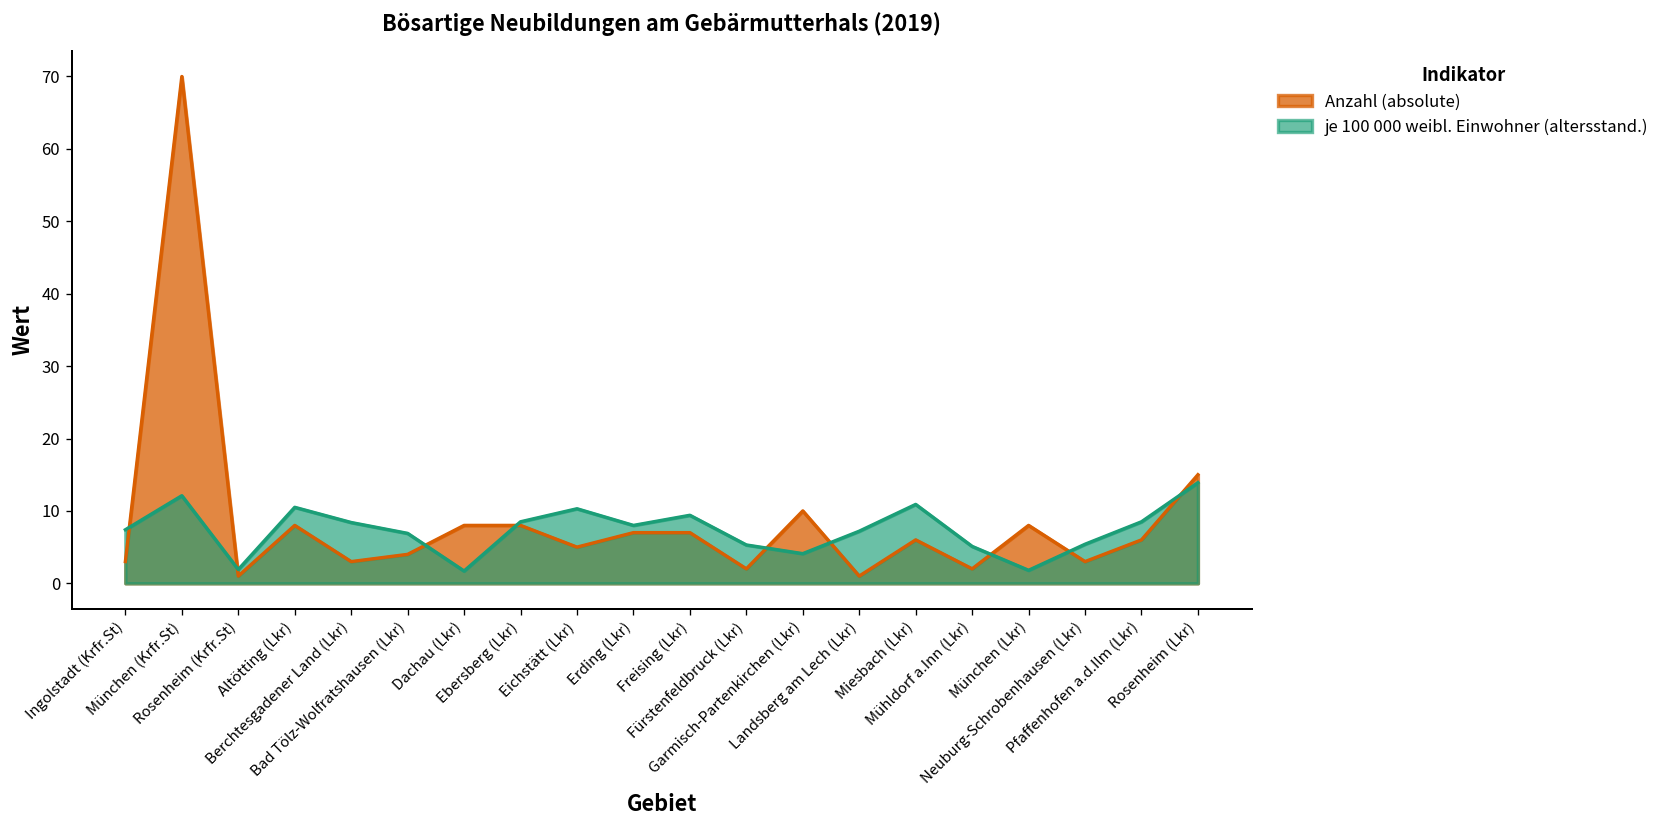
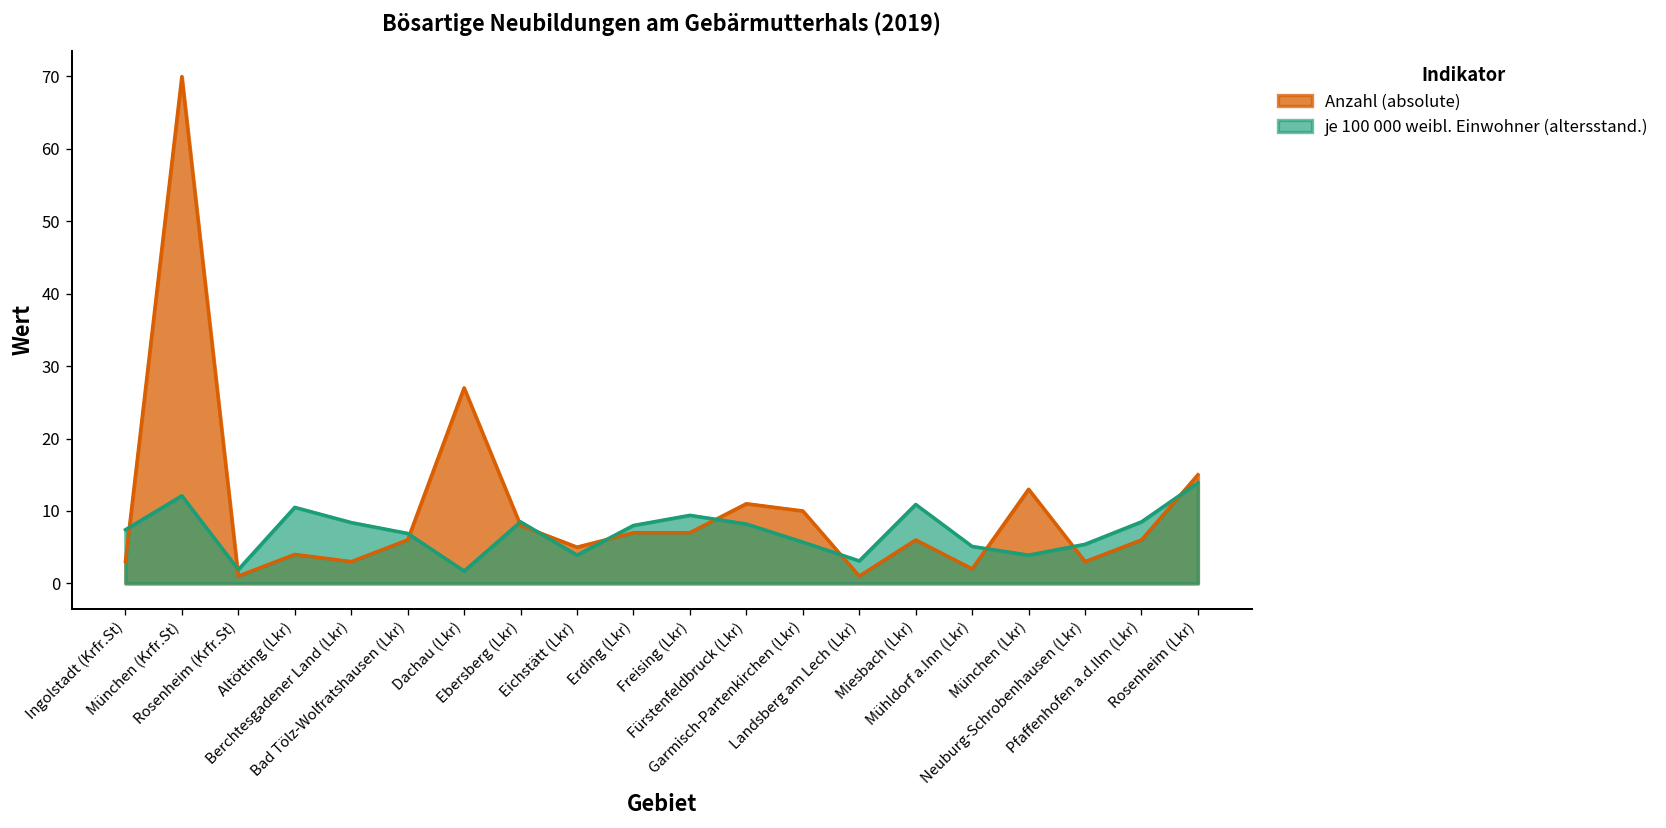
Anzahl (absolute), Altötting (Lkr): 8 -> 4
Anzahl (absolute), Bad Tölz-Wolfratshausen (Lkr): 4 -> 6
Anzahl (absolute), Dachau (Lkr): 8 -> 27
je 100 000 weibl. Einwohner (altersstand.), Eichstätt (Lkr): 10 -> 4
Anzahl (absolute), Fürstenfeldbruck (Lkr): 2 -> 11
je 100 000 weibl. Einwohner (altersstand.), Fürstenfeldbruck (Lkr): 5 -> 8
je 100 000 weibl. Einwohner (altersstand.), Garmisch-Partenkirchen (Lkr): 4 -> 6
je 100 000 weibl. Einwohner (altersstand.), Landsberg am Lech (Lkr): 7 -> 3
Anzahl (absolute), München (Lkr): 8 -> 13
je 100 000 weibl. Einwohner (altersstand.), München (Lkr): 2 -> 4
